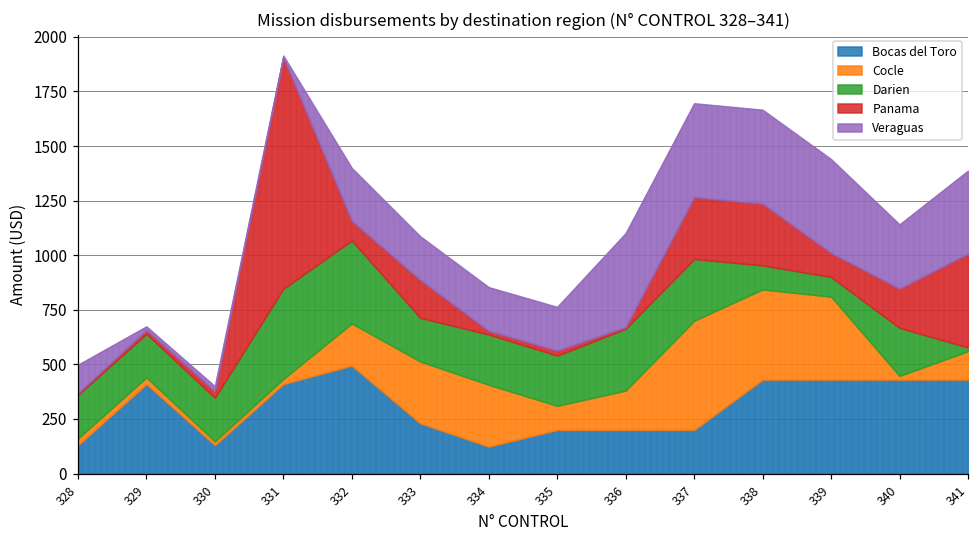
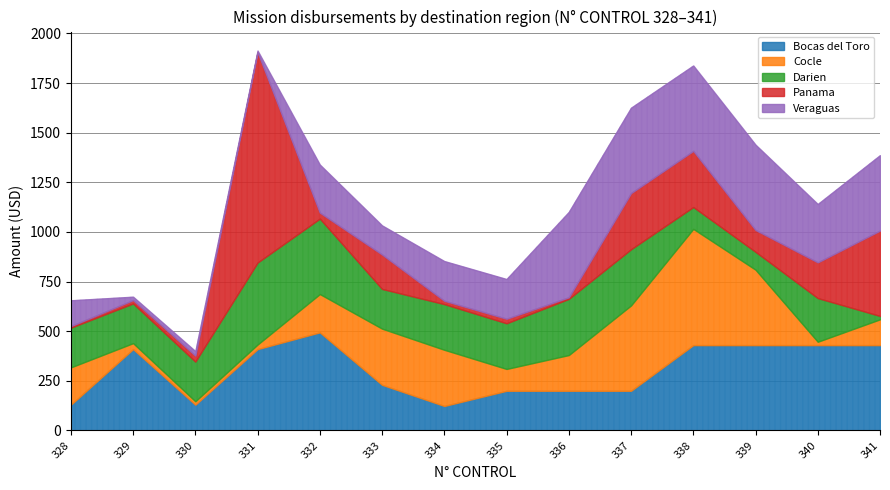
Cocle, 328: 30 -> 190
Panama, 332: 90 -> 30
Veraguas, 333: 200 -> 150
Cocle, 337: 500 -> 430
Cocle, 338: 410 -> 590
